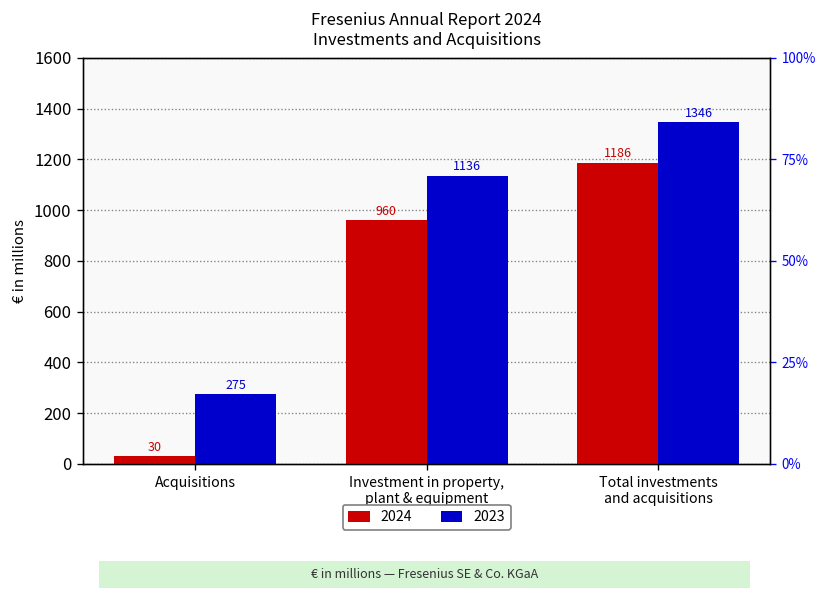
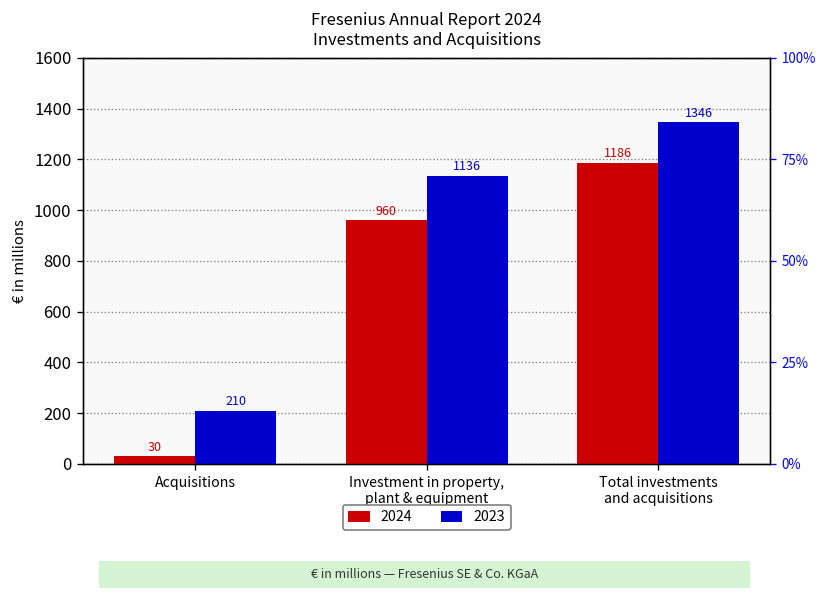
2023, Acquisitions: 275 -> 210
